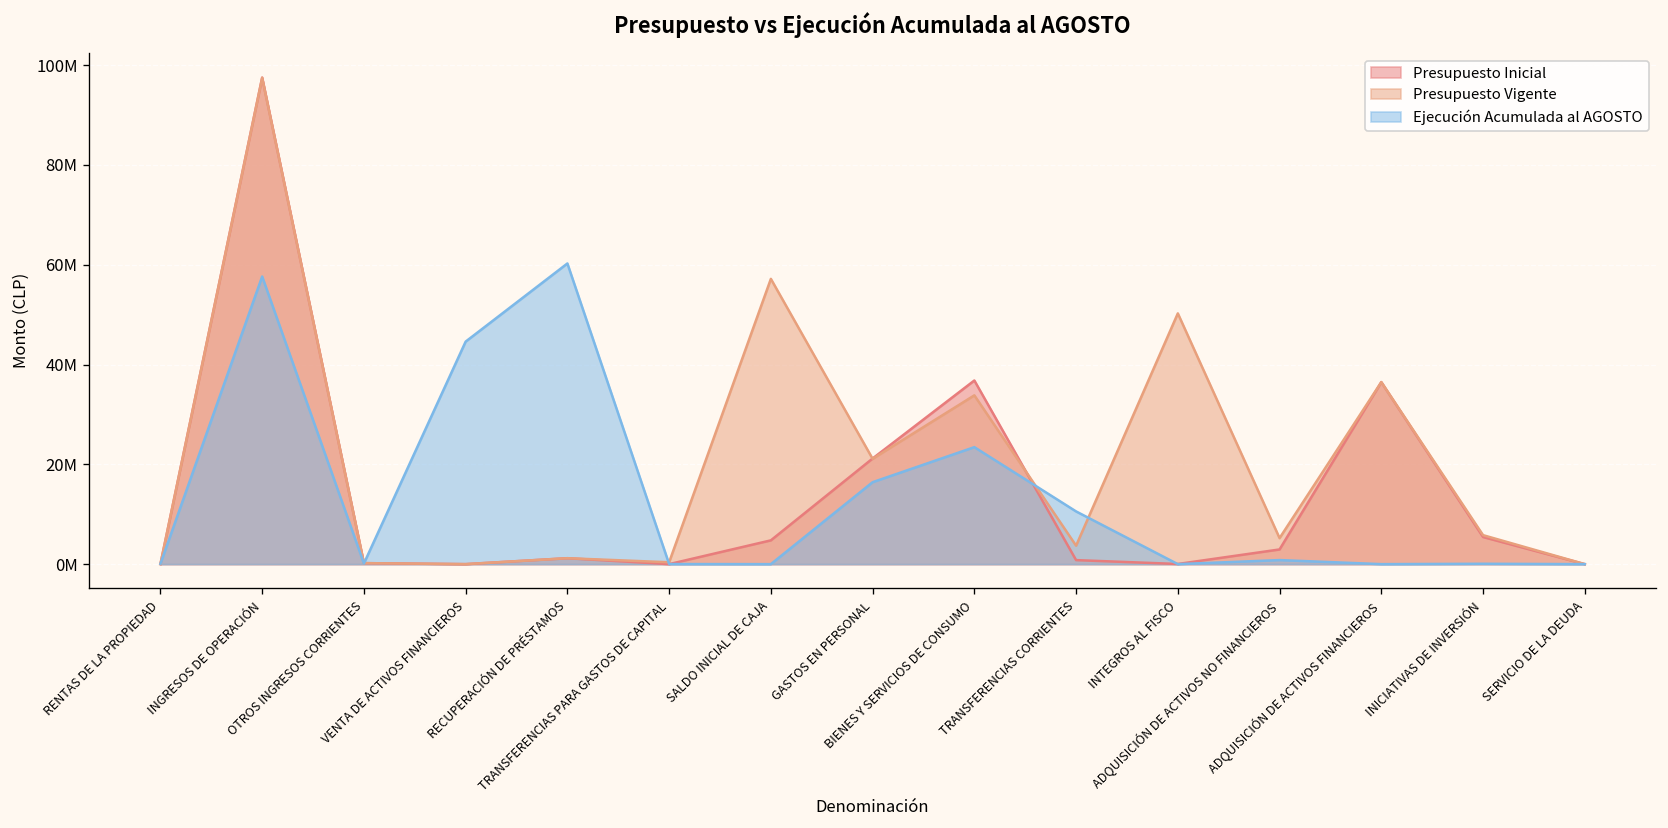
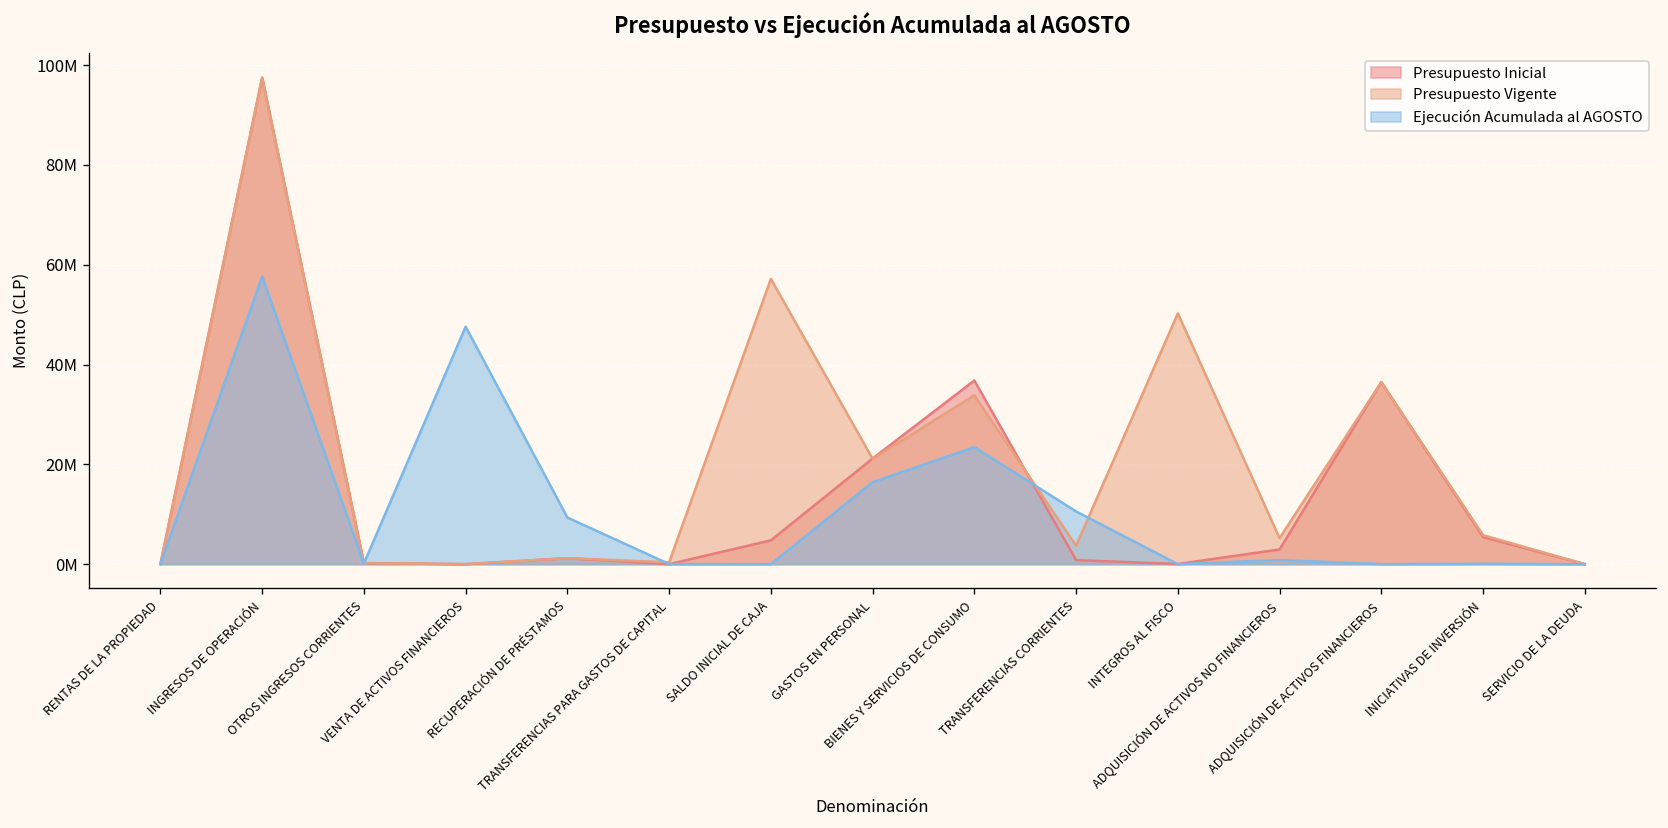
Ejecución Acumulada al AGOSTO, VENTA DE ACTIVOS FINANCIEROS: 45000000 -> 48000000
Ejecución Acumulada al AGOSTO, RECUPERACIÓN DE PRÉSTAMOS: 60000000 -> 9000000
